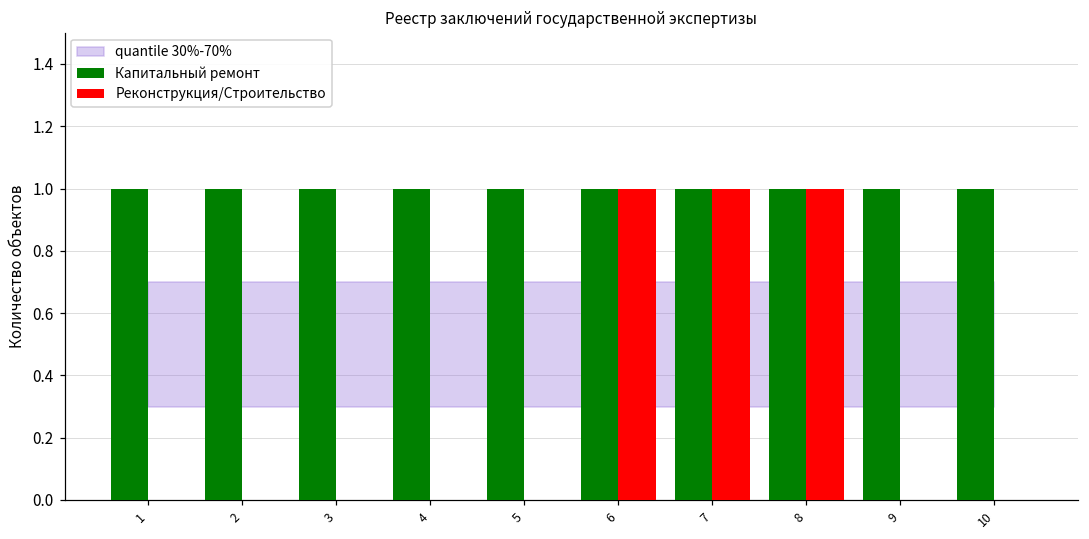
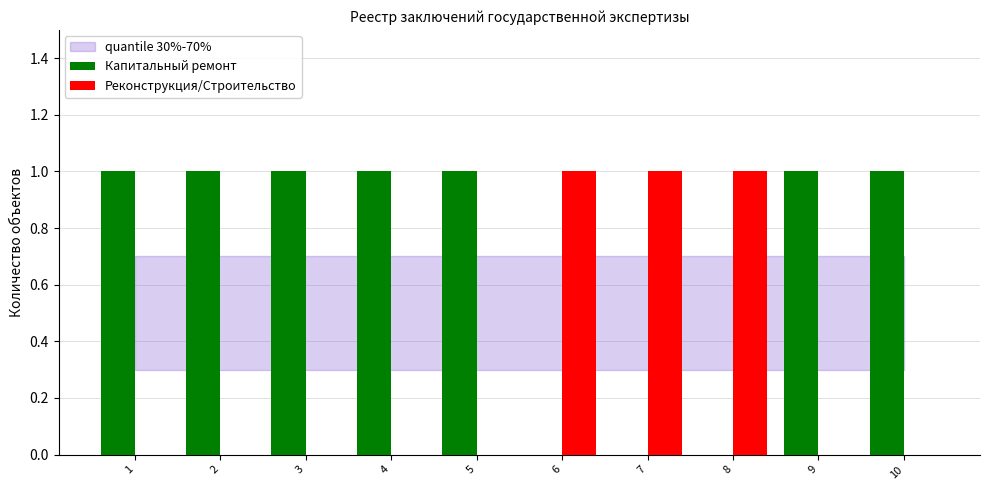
Капитальный ремонт, 6: 1 -> 0
Капитальный ремонт, 7: 1 -> 0
Капитальный ремонт, 8: 1 -> 0
